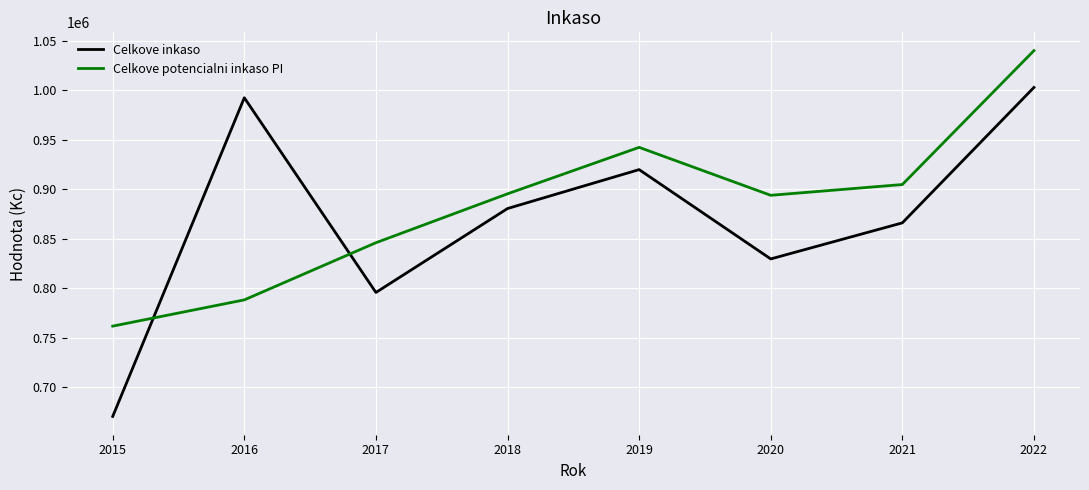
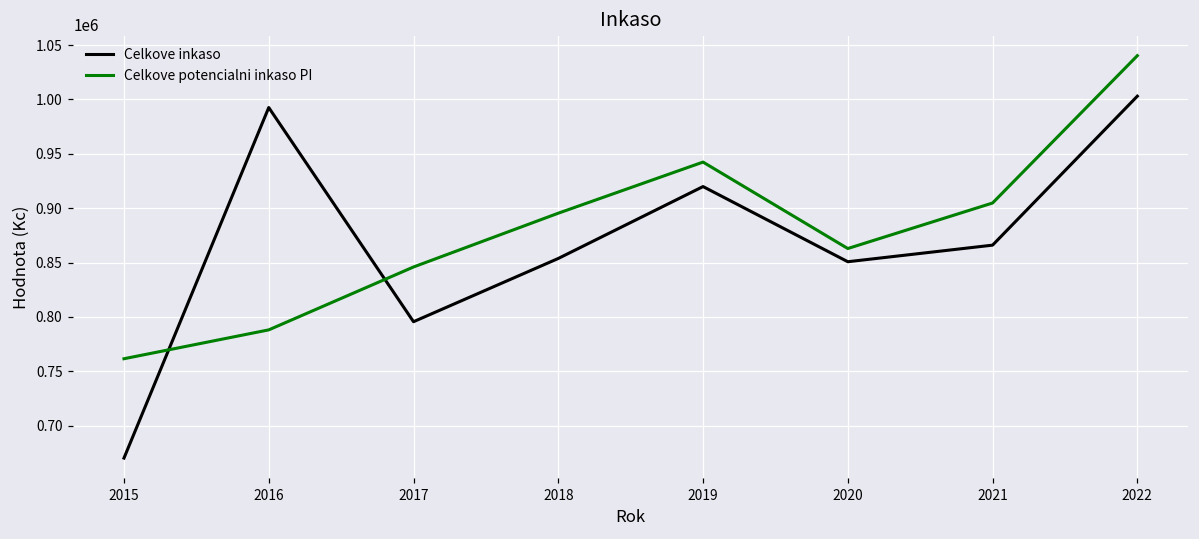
Celkove inkaso, 2018: 880000 -> 850000
Celkove inkaso, 2020: 830000 -> 850000
Celkove potencialni inkaso PI, 2020: 890000 -> 860000
